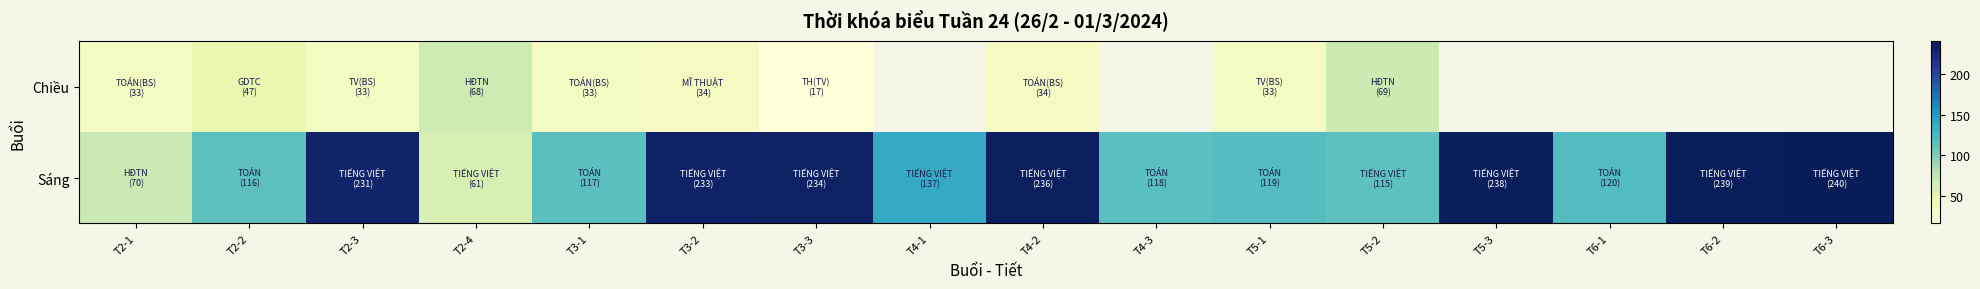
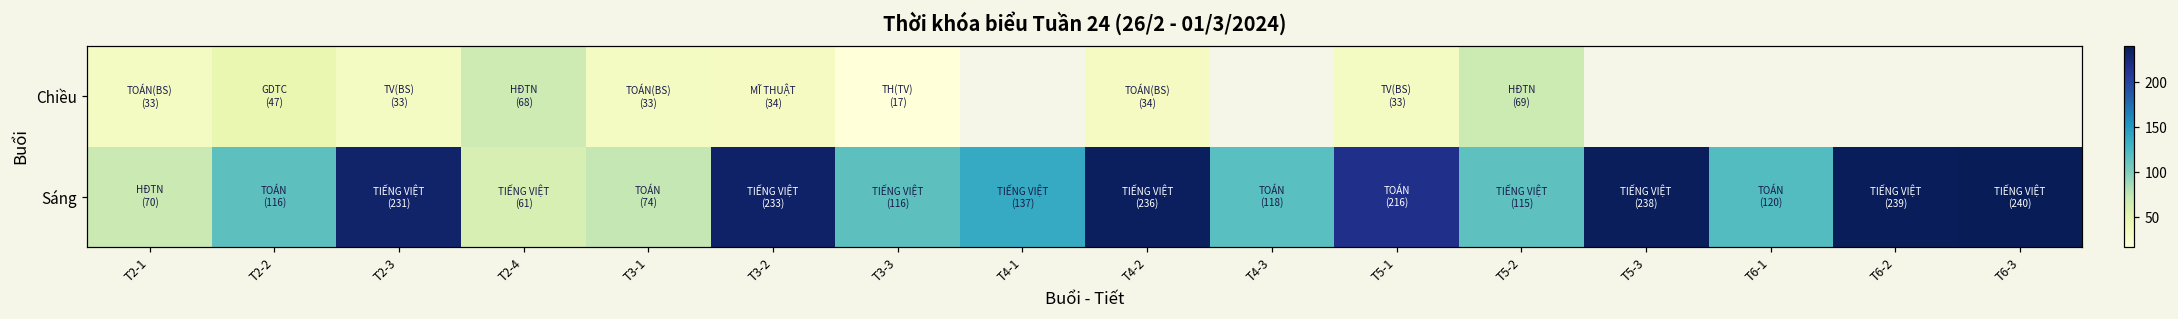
Sáng, T3-1: (117) -> (74)
Sáng, T3-3: (234) -> (116)
Sáng, T5-1: (119) -> (216)
